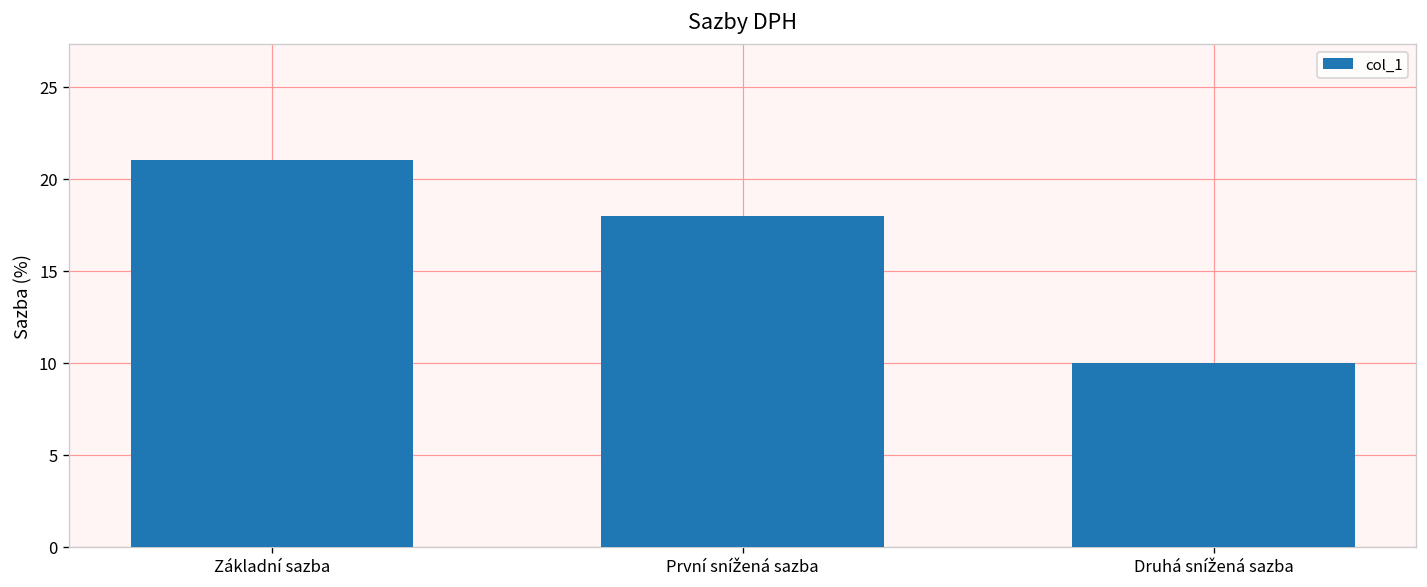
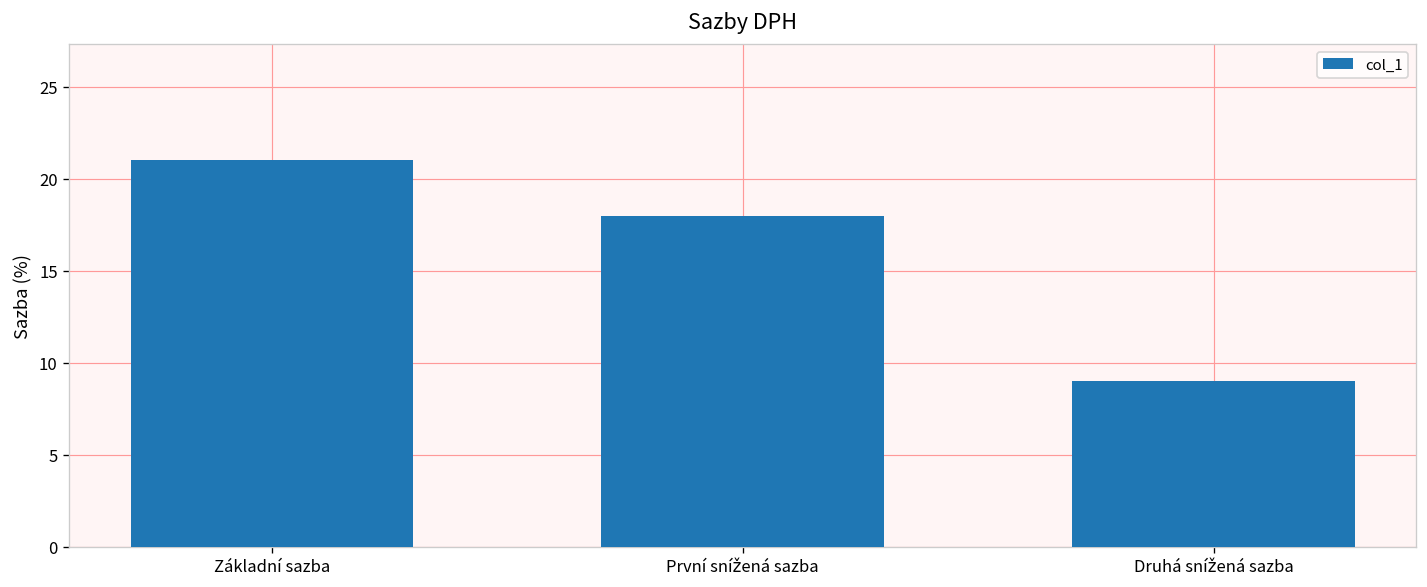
Druhá snížená sazba: 10 -> 9
